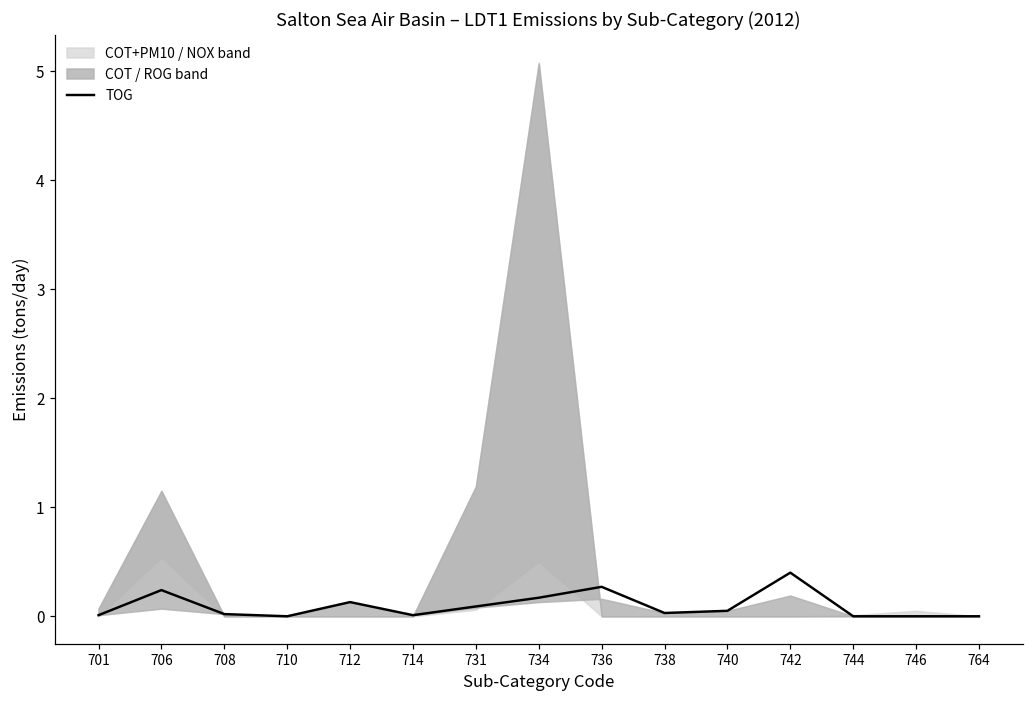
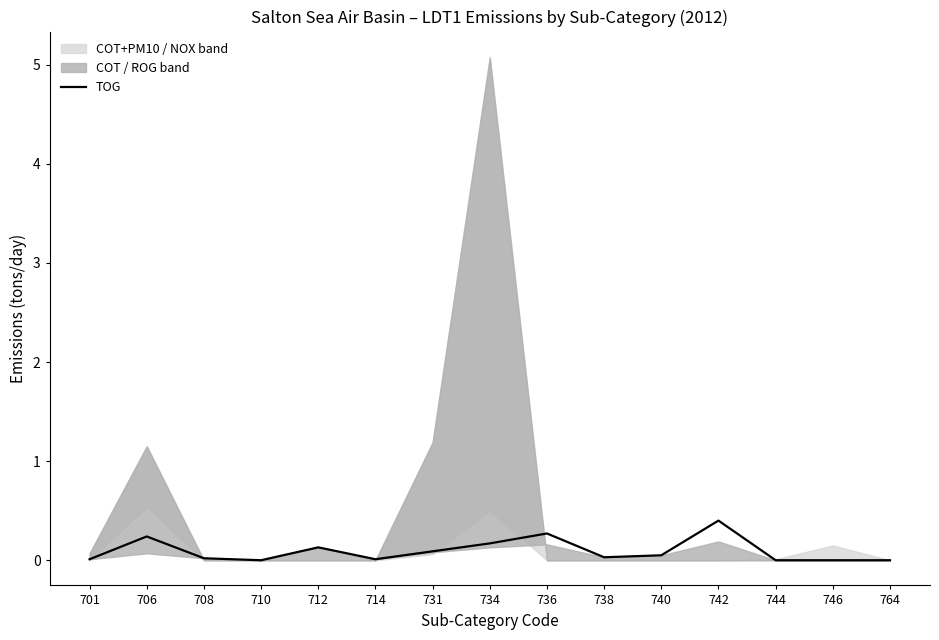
COT+PM10 / NOX band, 746: 0.1 -> 0.2
